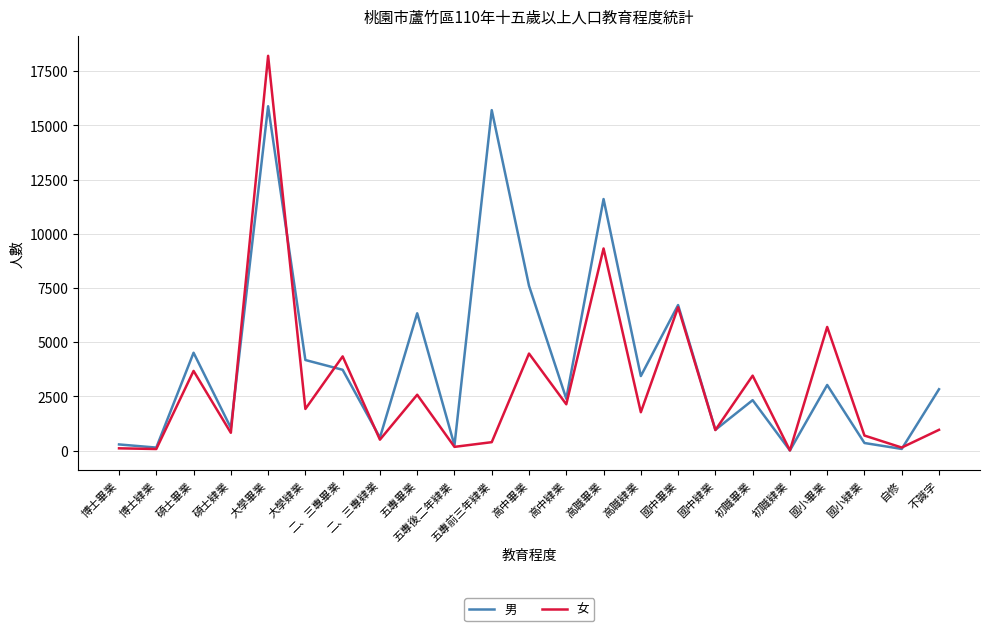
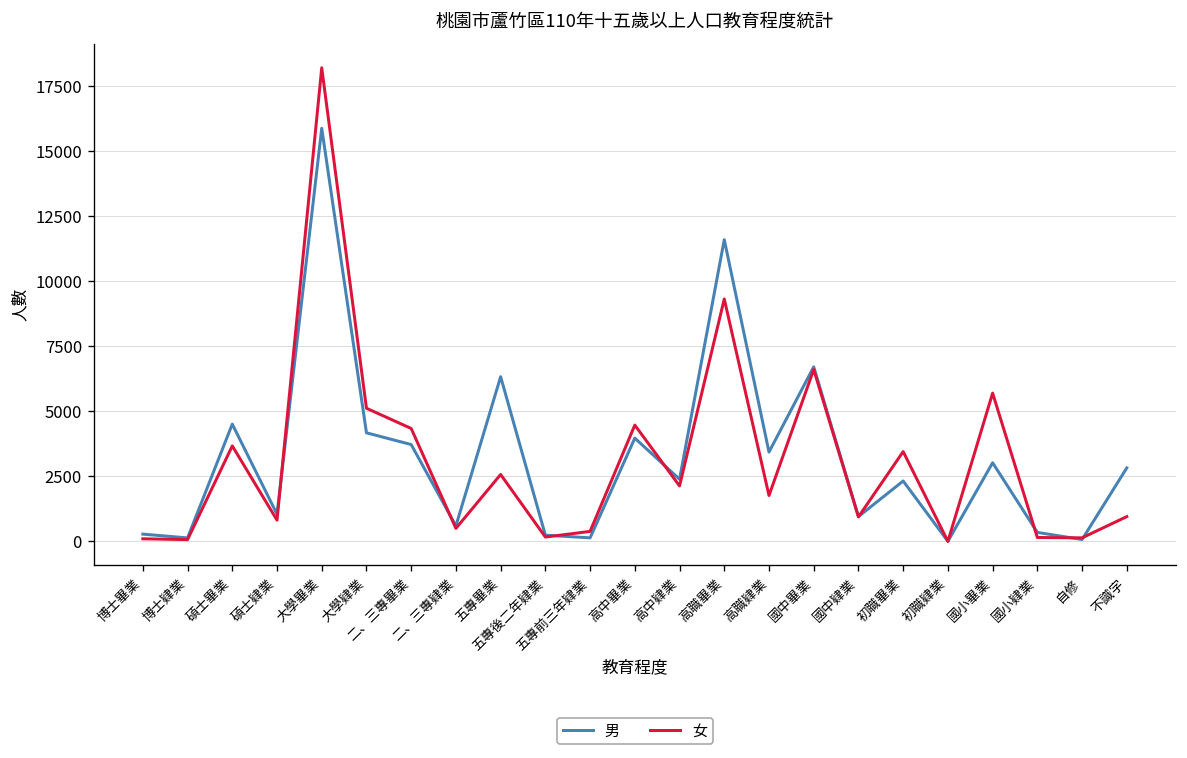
女, 大學肄業: 1900 -> 5100
男, 五專前三年肄業: 15700 -> 100
男, 高中畢業: 7600 -> 4000
女, 國小肄業: 700 -> 200
